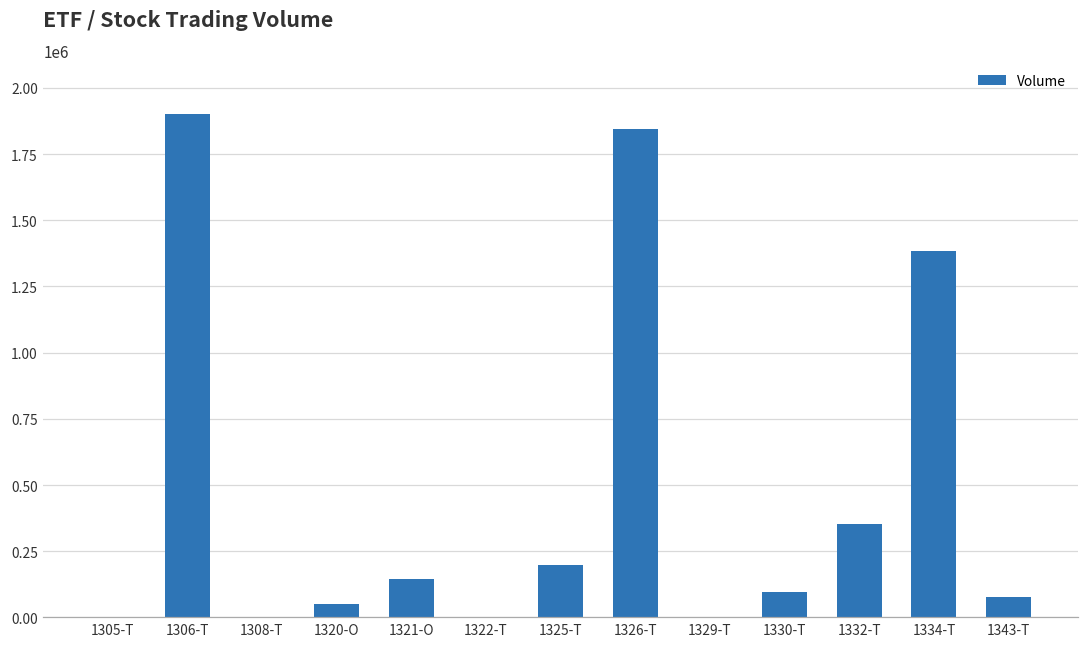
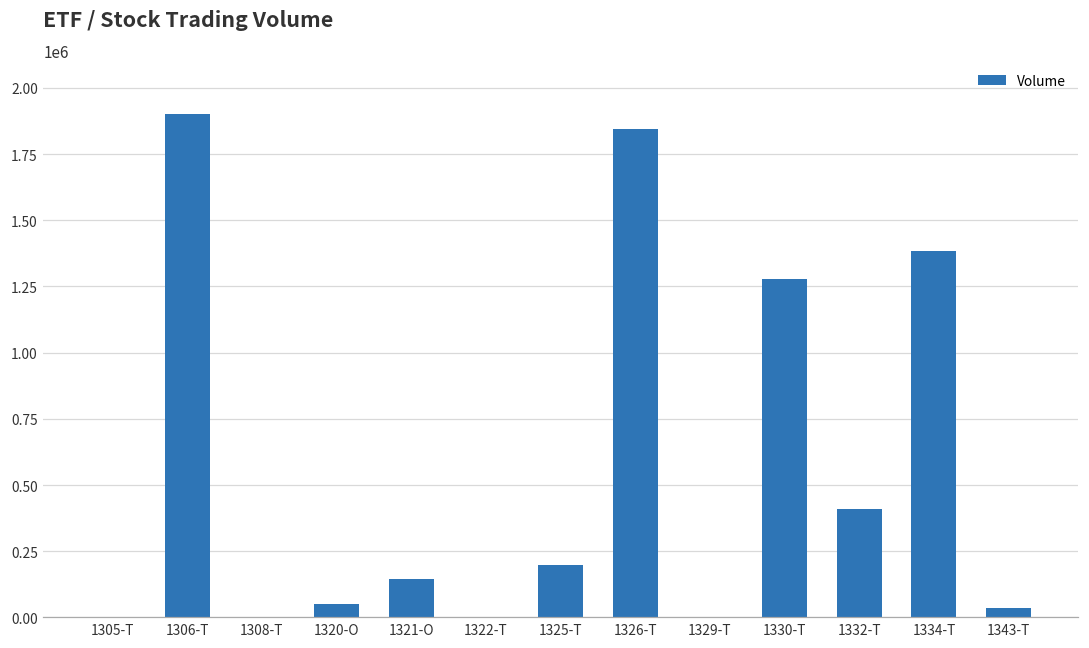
1330-T: 90000 -> 1280000
1332-T: 350000 -> 410000
1343-T: 80000 -> 40000
